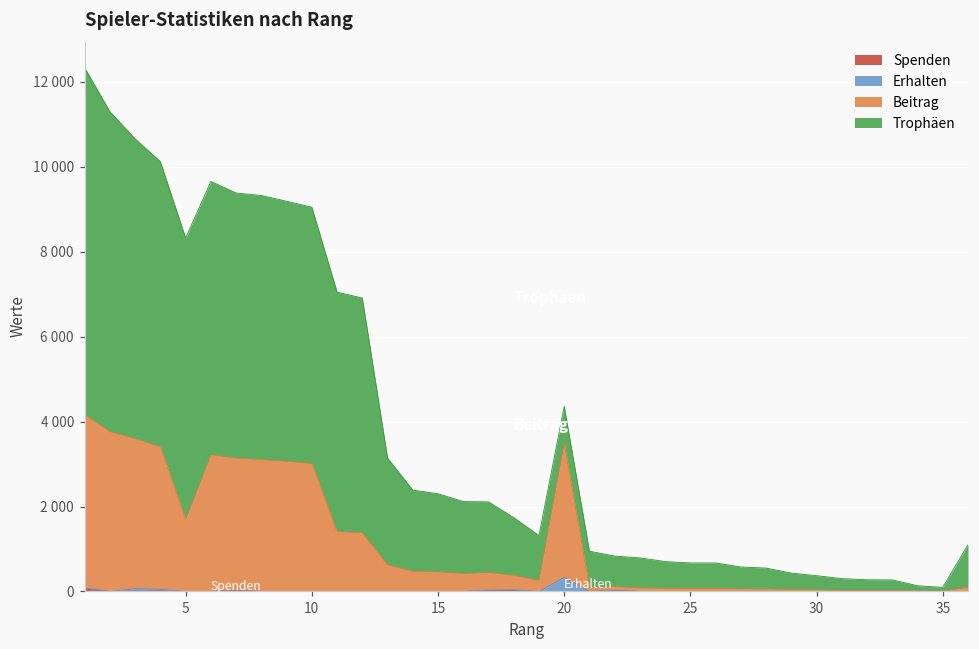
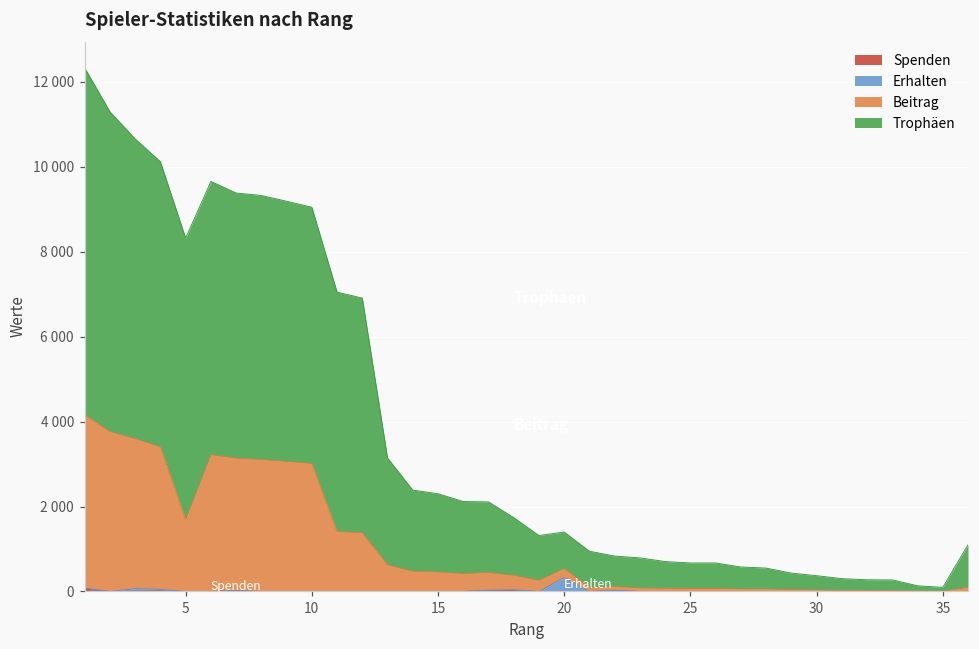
Beitrag, 20: 3200 -> 200
